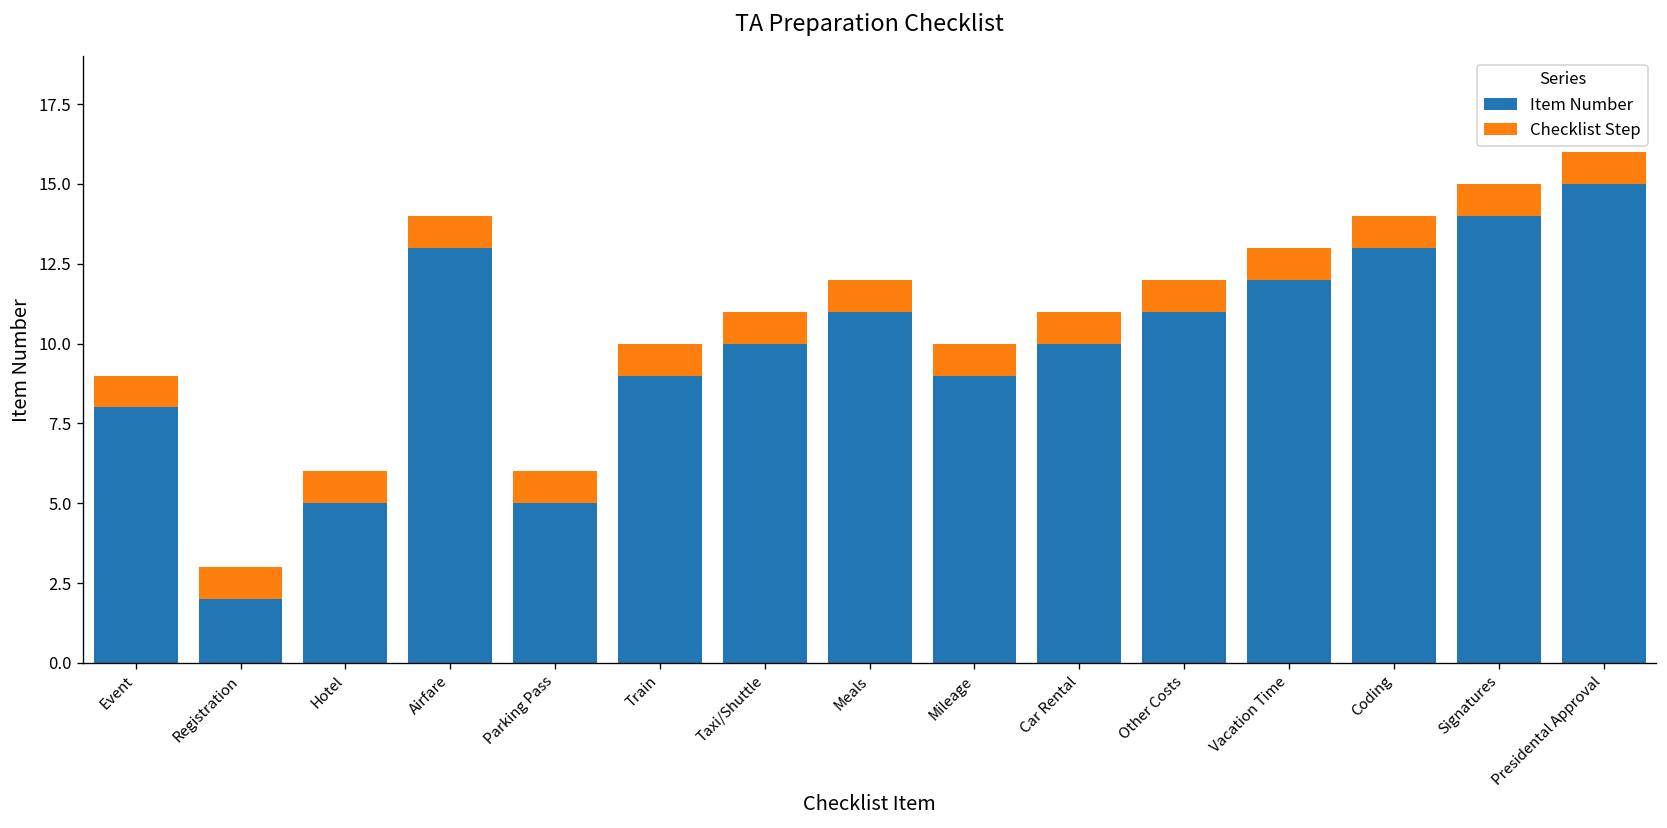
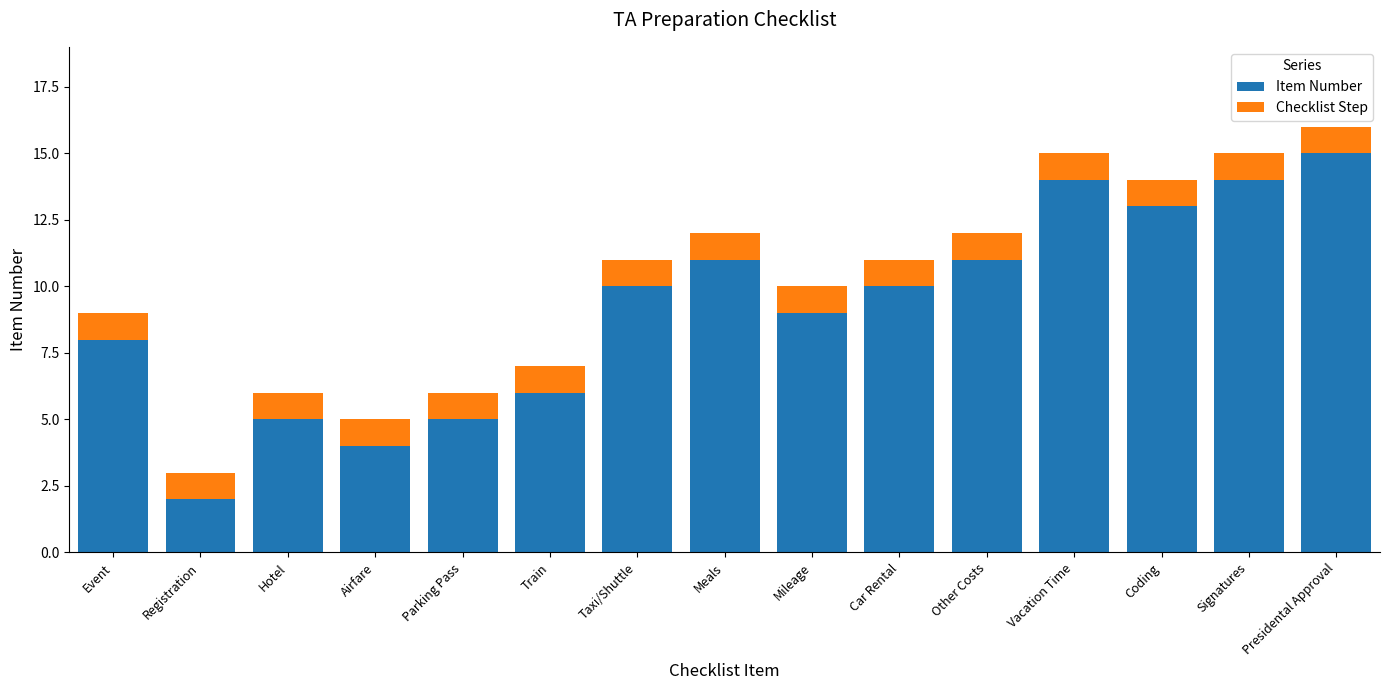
Item Number, Airfare: 13 -> 4
Item Number, Train: 9 -> 6
Item Number, Vacation Time: 12 -> 14
